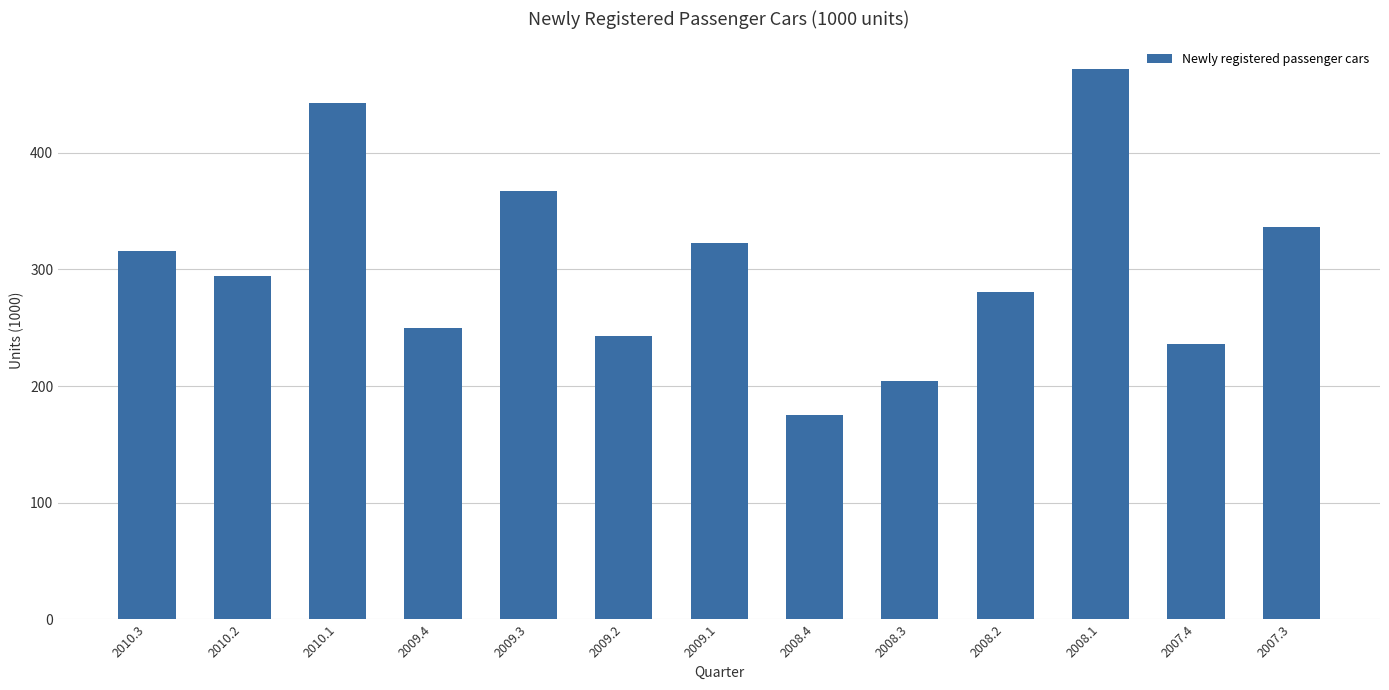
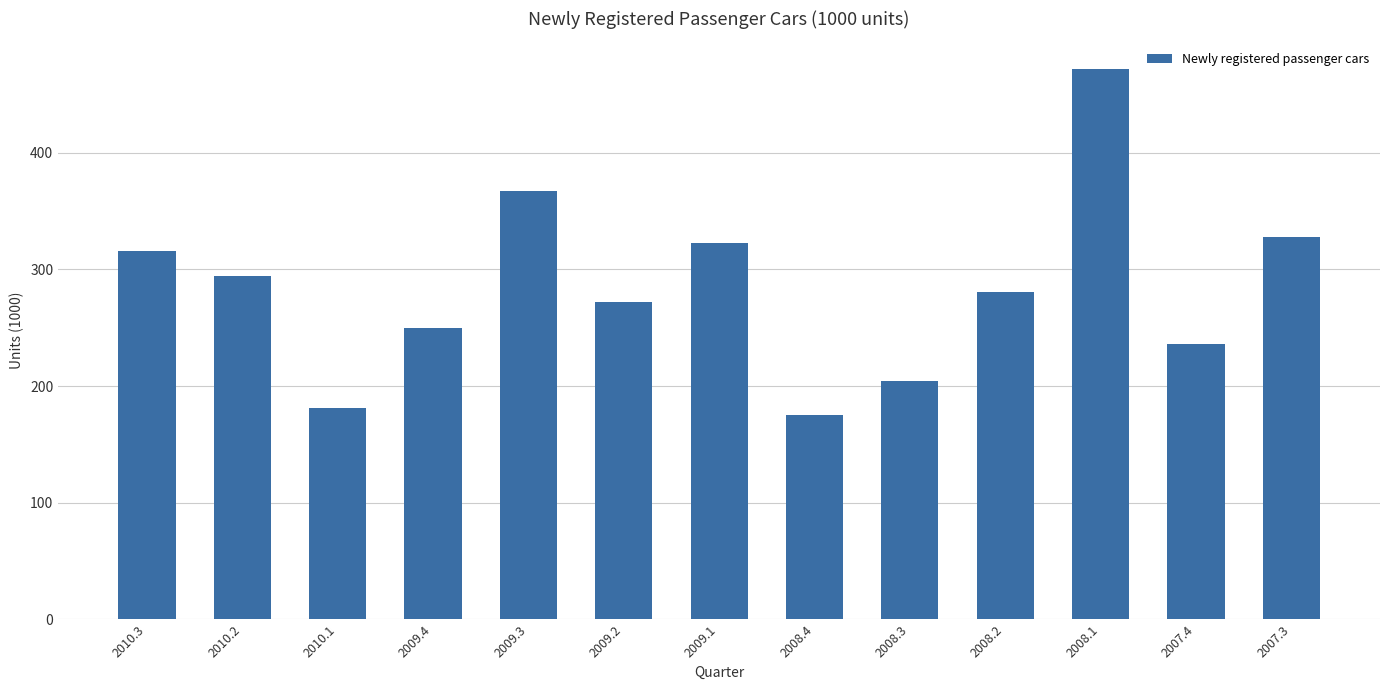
2010.1: 443 -> 181
2009.2: 243 -> 272
2007.3: 336 -> 328
